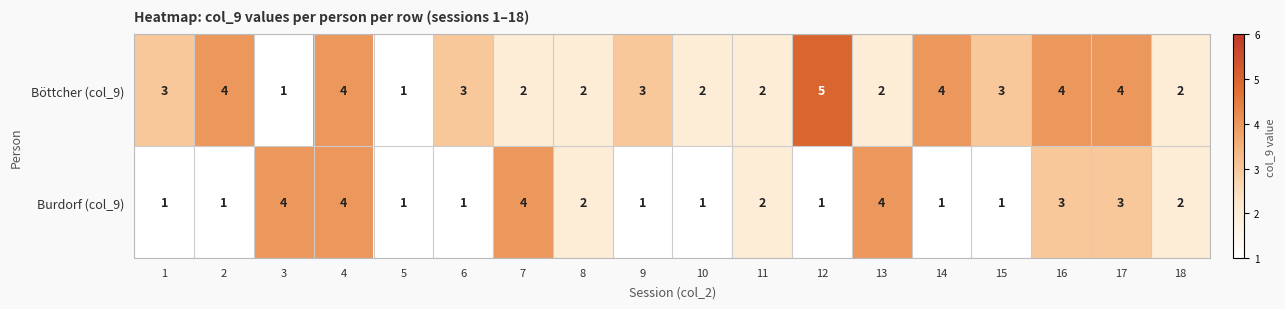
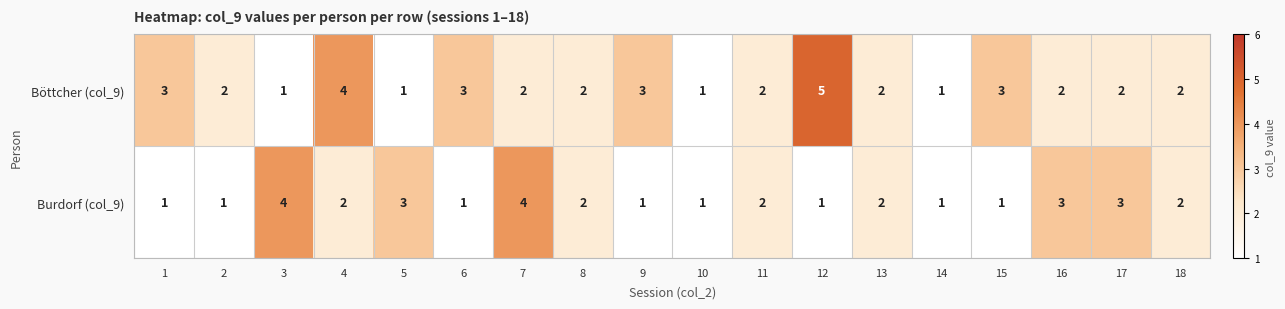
Böttcher (col_9), 2: 4 -> 2
Böttcher (col_9), 10: 2 -> 1
Böttcher (col_9), 14: 4 -> 1
Böttcher (col_9), 16: 4 -> 2
Böttcher (col_9), 17: 4 -> 2
Burdorf (col_9), 4: 4 -> 2
Burdorf (col_9), 5: 1 -> 3
Burdorf (col_9), 13: 4 -> 2
